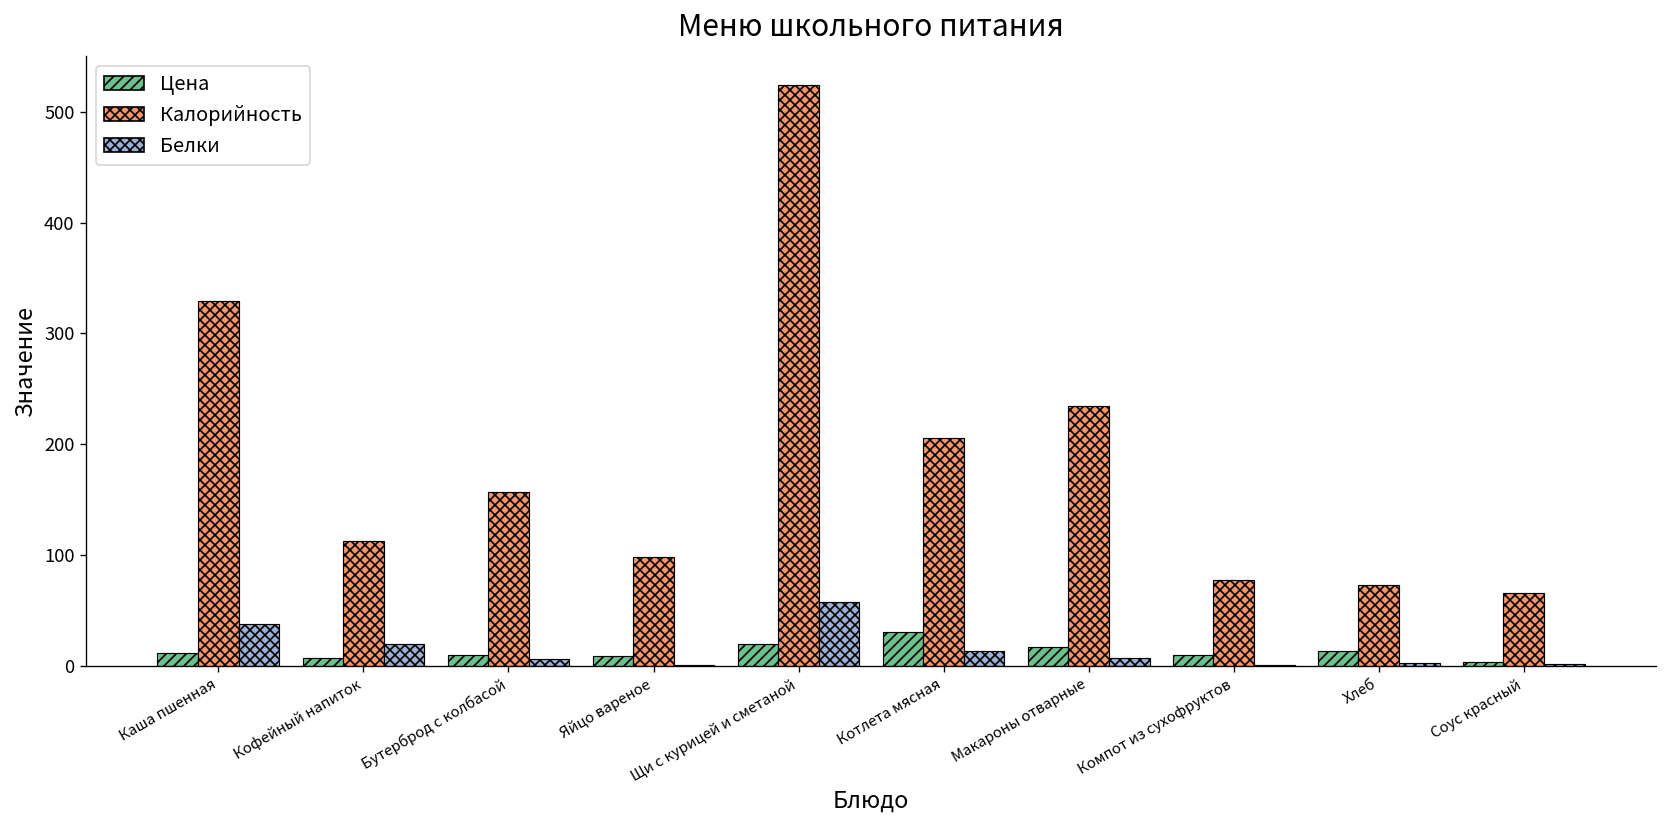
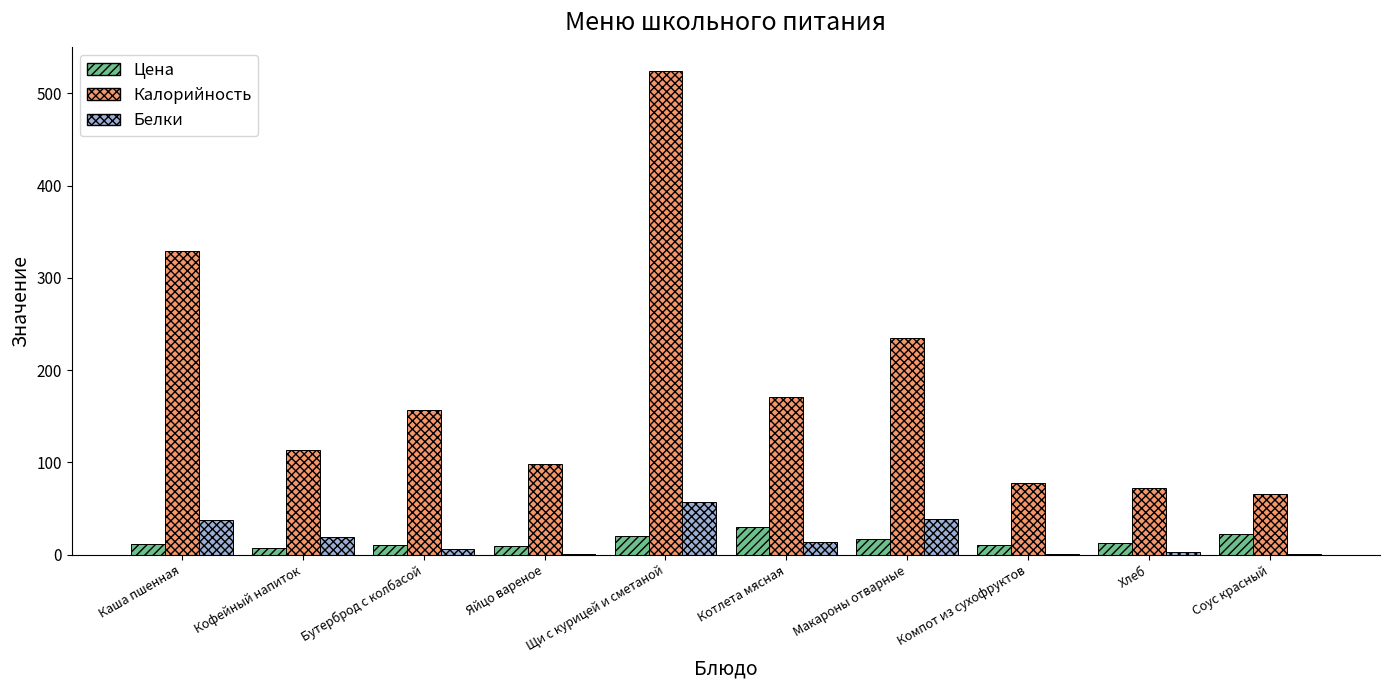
Калорийность, Котлета мясная: 210 -> 170
Белки, Макароны отварные: 10 -> 40
Цена, Соус красный: 0 -> 20
